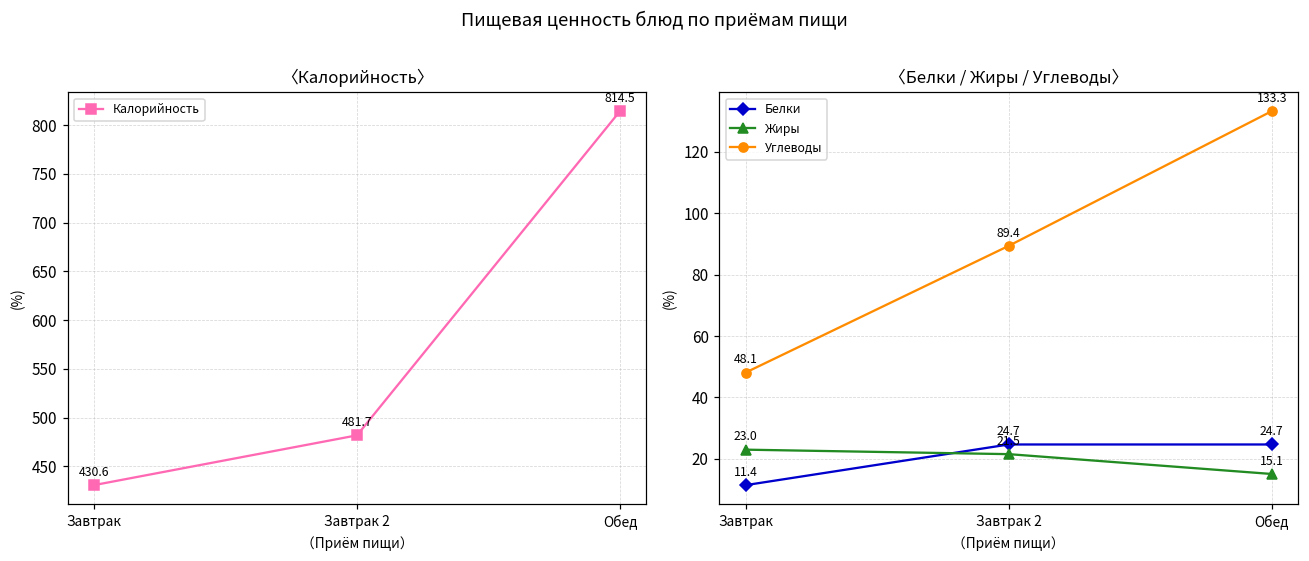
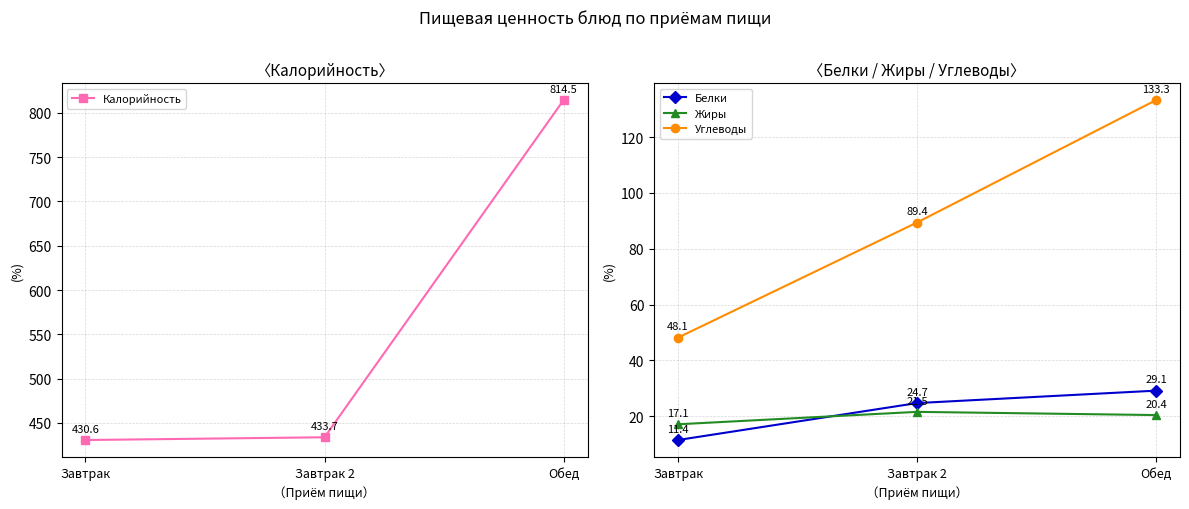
〈Калорийность〉, Завтрак 2: 481.7 -> 433.7
〈Белки / Жиры / Углеводы〉, Жиры, Завтрак: 23.0 -> 17.1
〈Белки / Жиры / Углеводы〉, Белки, Обед: 24.7 -> 29.1
〈Белки / Жиры / Углеводы〉, Жиры, Обед: 15.1 -> 20.4
